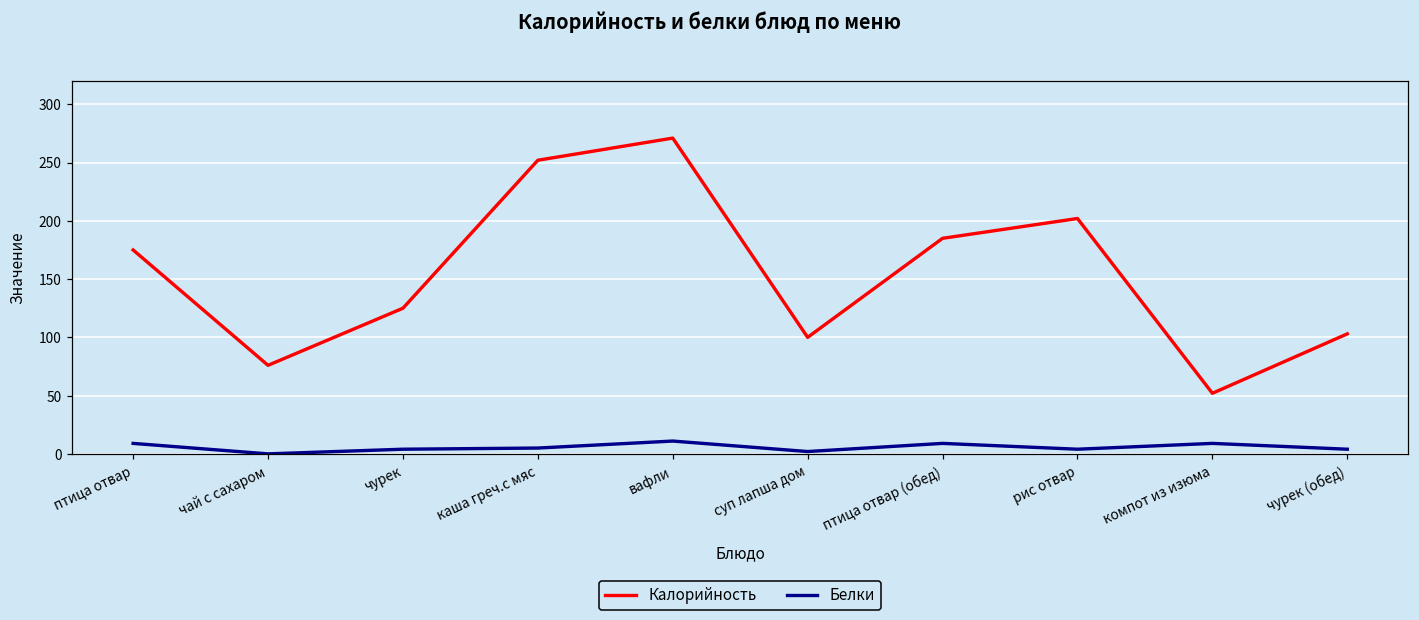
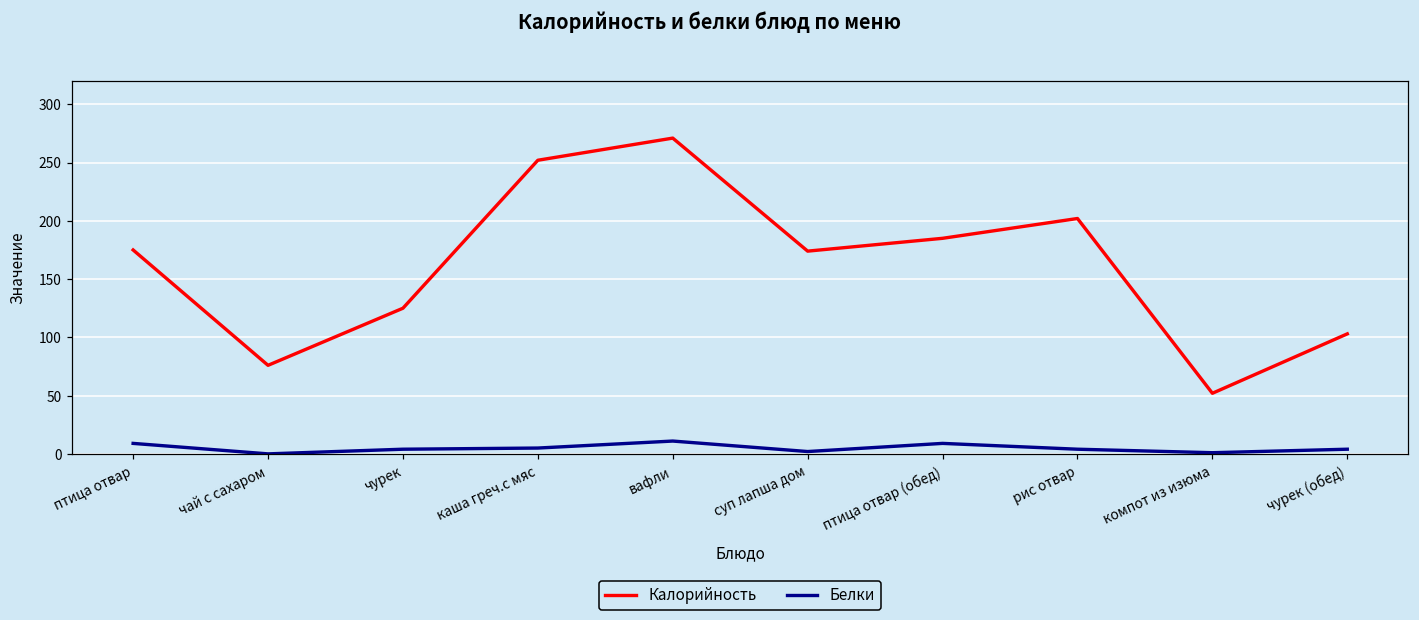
Калорийность, суп лапша дом: 100 -> 174
Белки, компот из изюма: 9 -> 1
